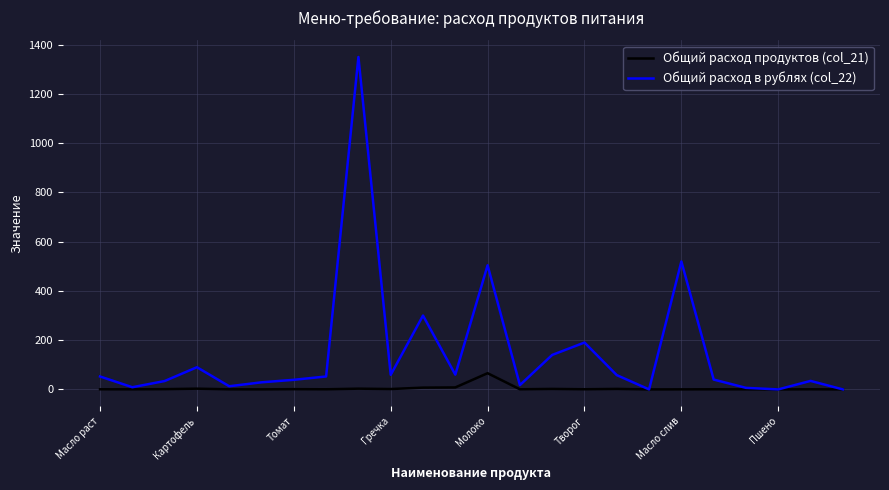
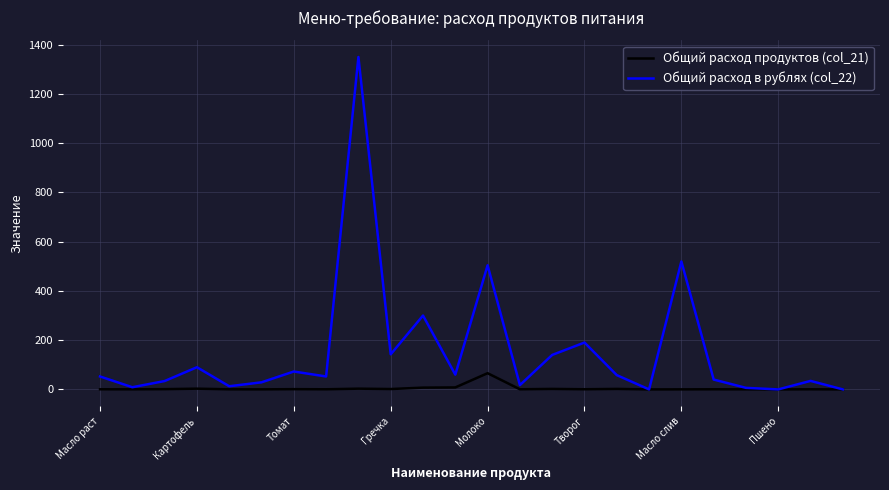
Общий расход в рублях (col_22), Томат: 40 -> 70
Общий расход в рублях (col_22), Гречка: 60 -> 140
